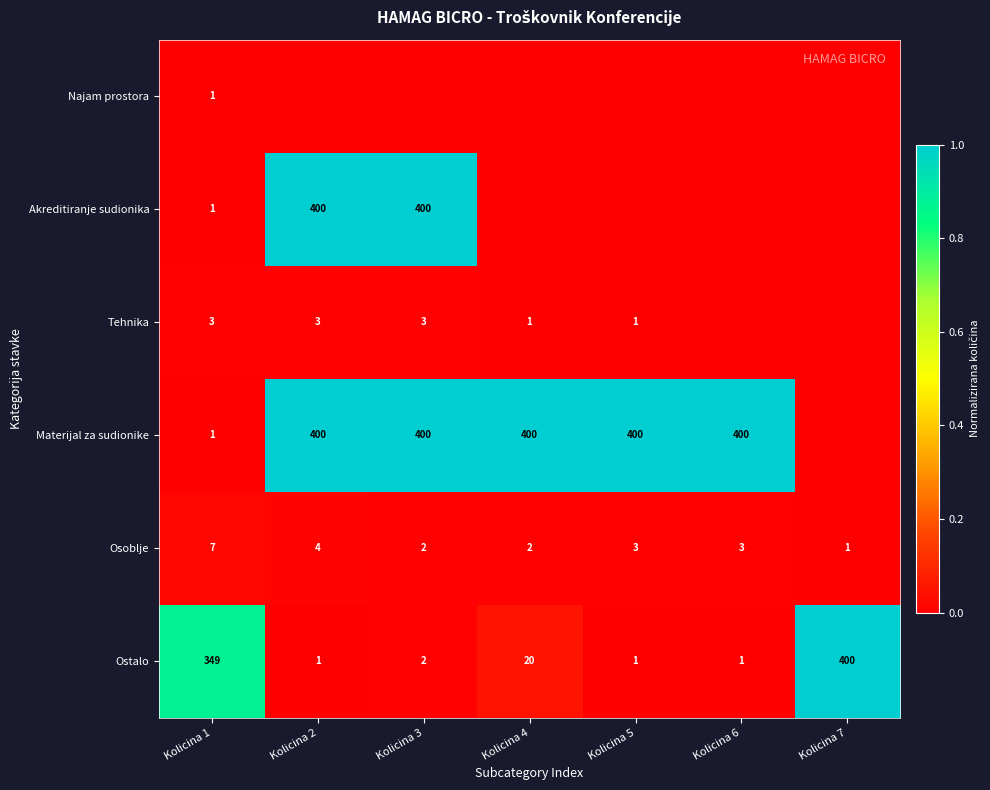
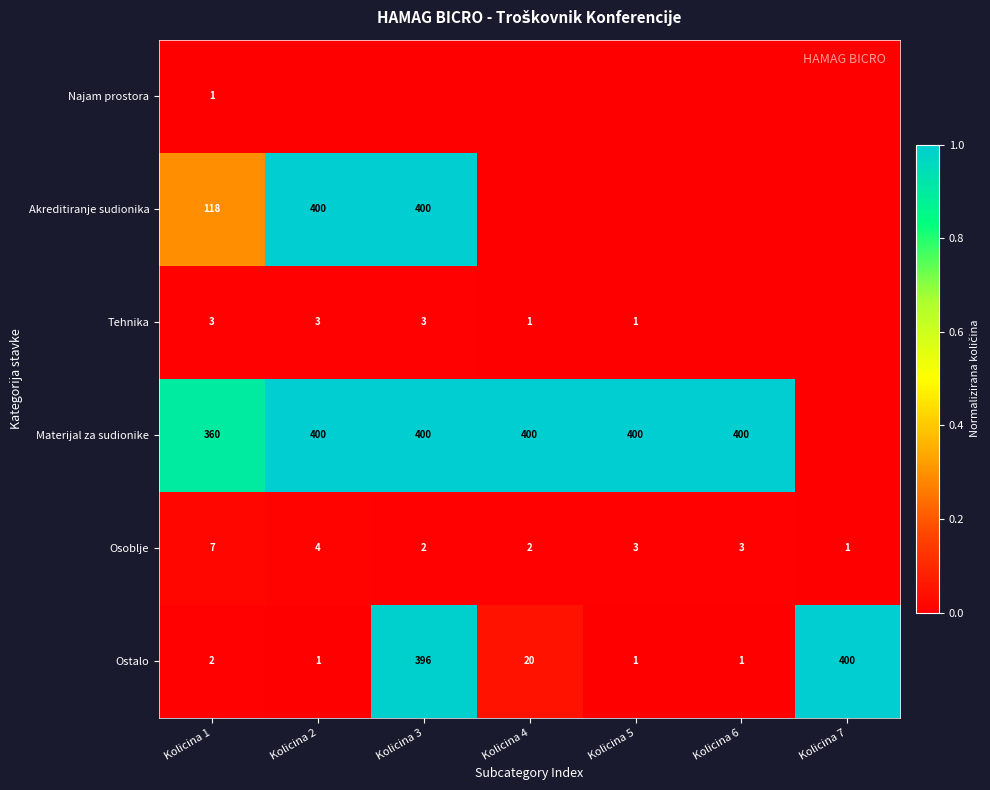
Akreditiranje sudionika, Kolicina 1: 1 -> 118
Materijal za sudionike, Kolicina 1: 1 -> 360
Ostalo, Kolicina 1: 349 -> 2
Ostalo, Kolicina 3: 2 -> 396
